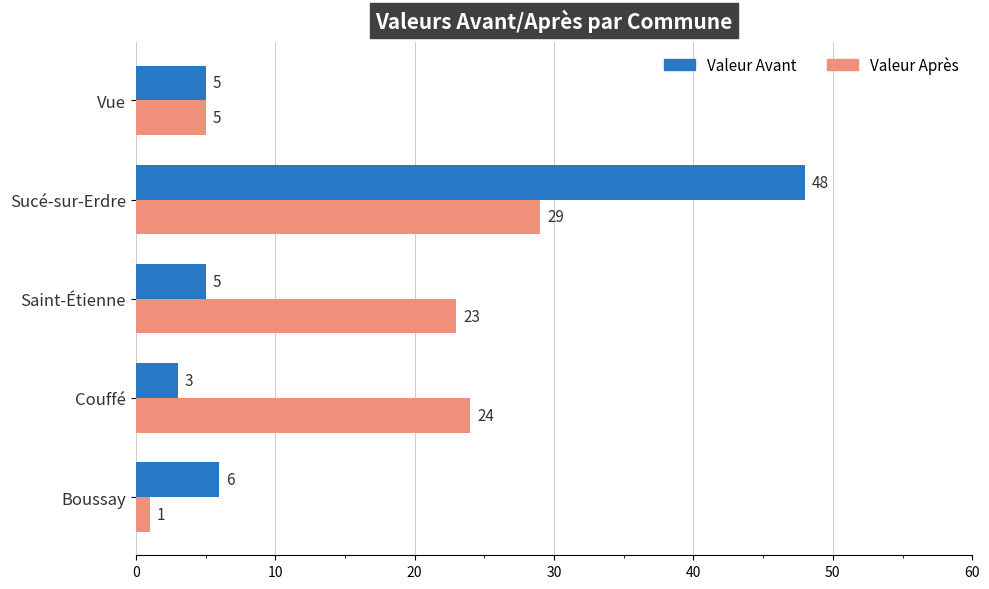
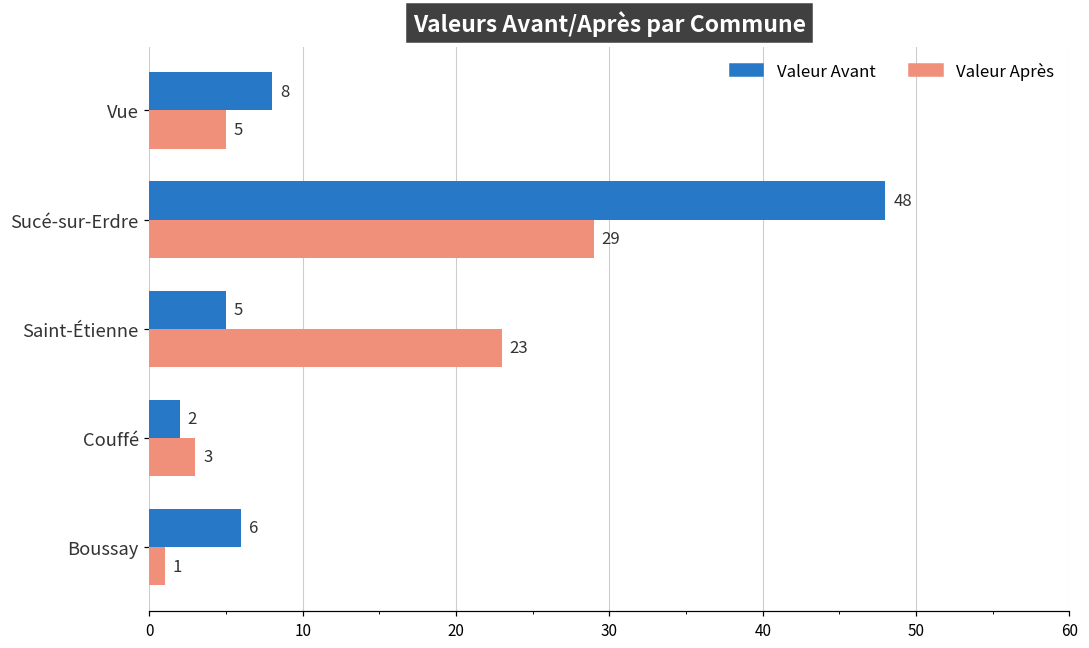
Valeur Avant, Vue: 5 -> 8
Valeur Avant, Couffé: 3 -> 2
Valeur Après, Couffé: 24 -> 3
